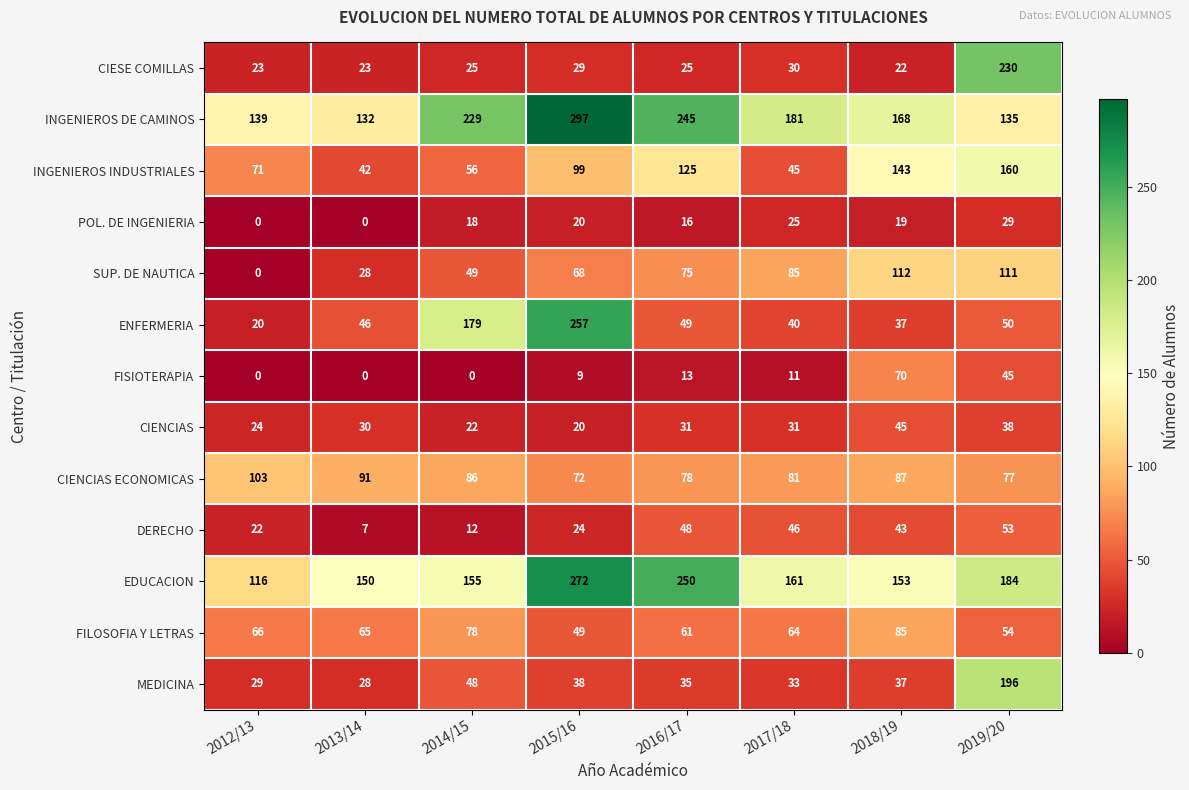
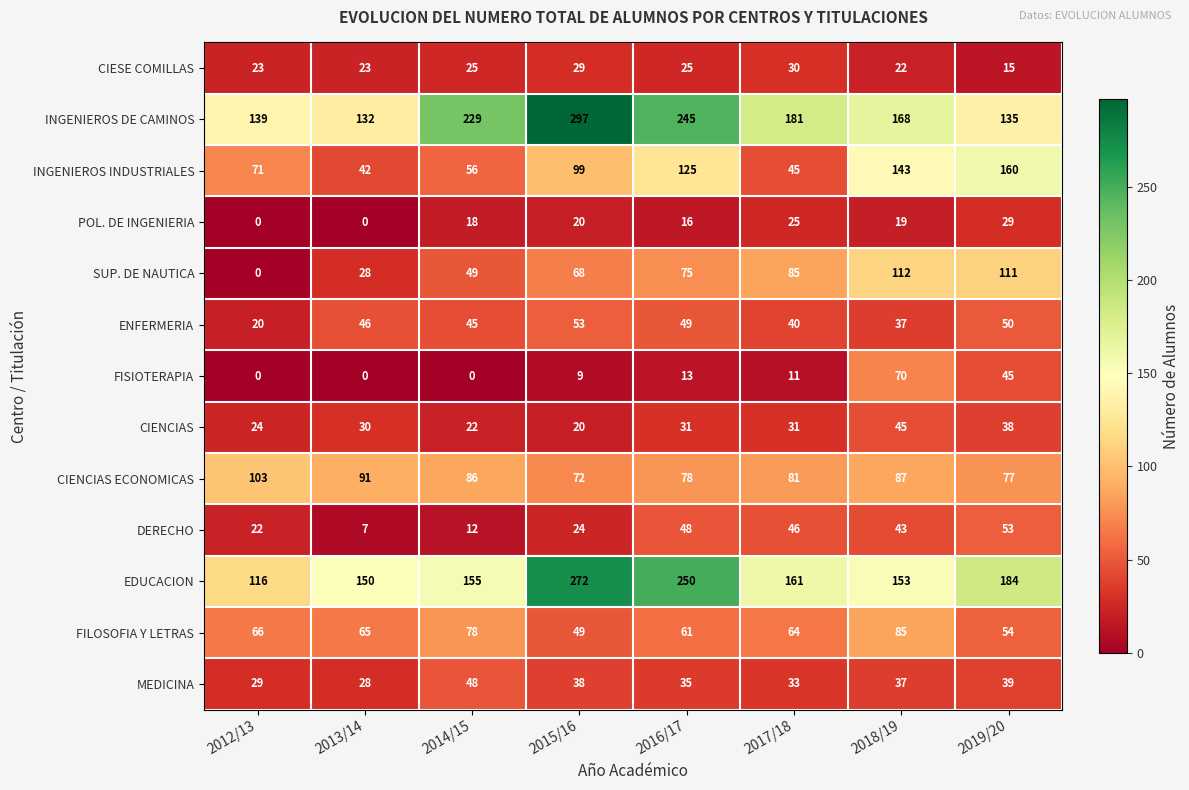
CIESE COMILLAS, 2019/20: 230 -> 15
ENFERMERIA, 2014/15: 179 -> 45
ENFERMERIA, 2015/16: 257 -> 53
MEDICINA, 2019/20: 196 -> 39
